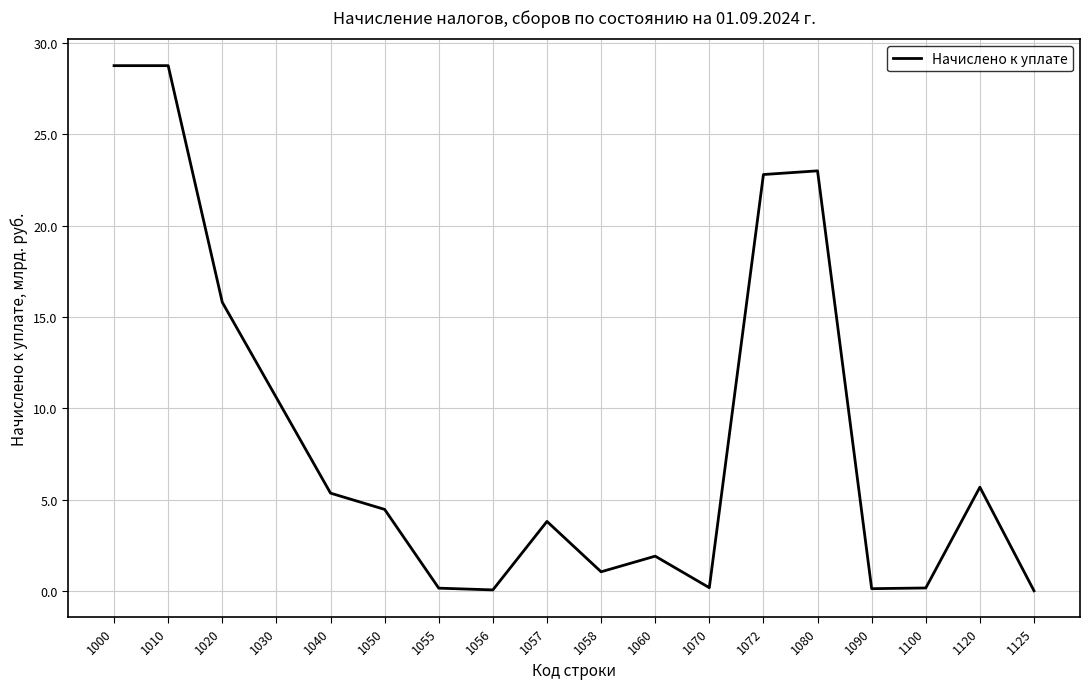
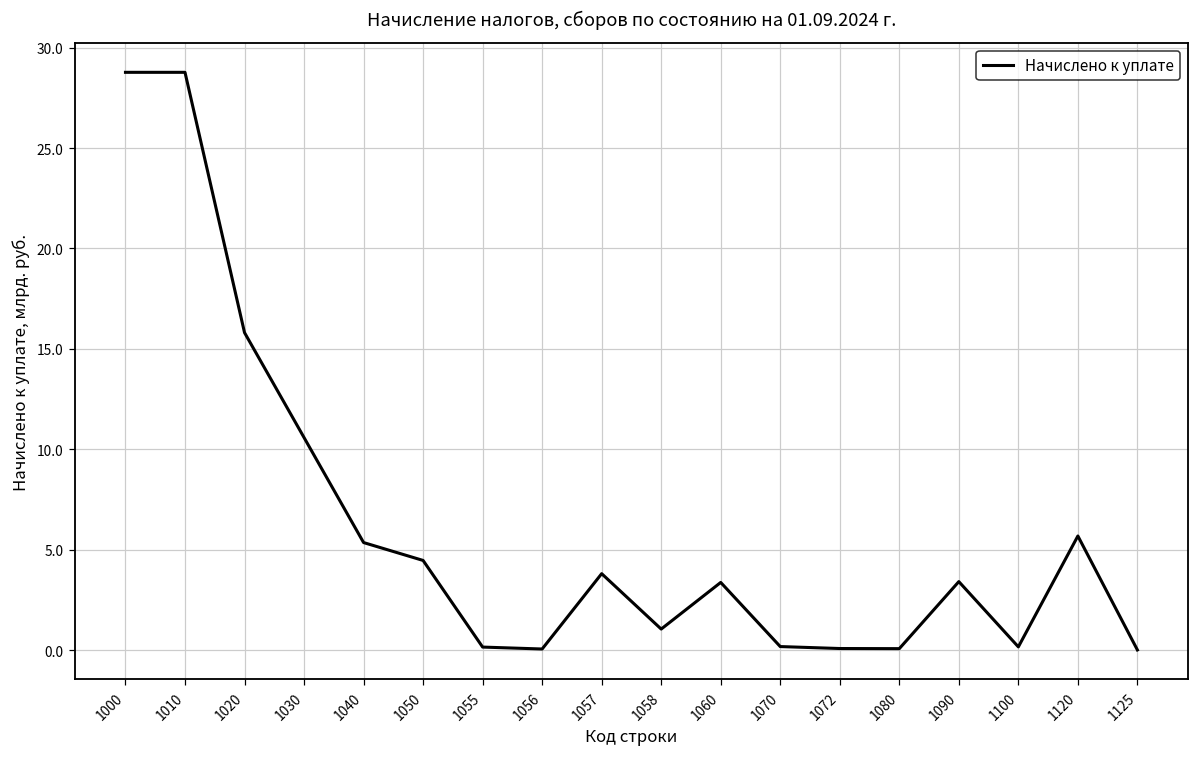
1060: 1.9 -> 3.4
1072: 22.8 -> 0.1
1080: 23.0 -> 0.1
1090: 0.1 -> 3.4
